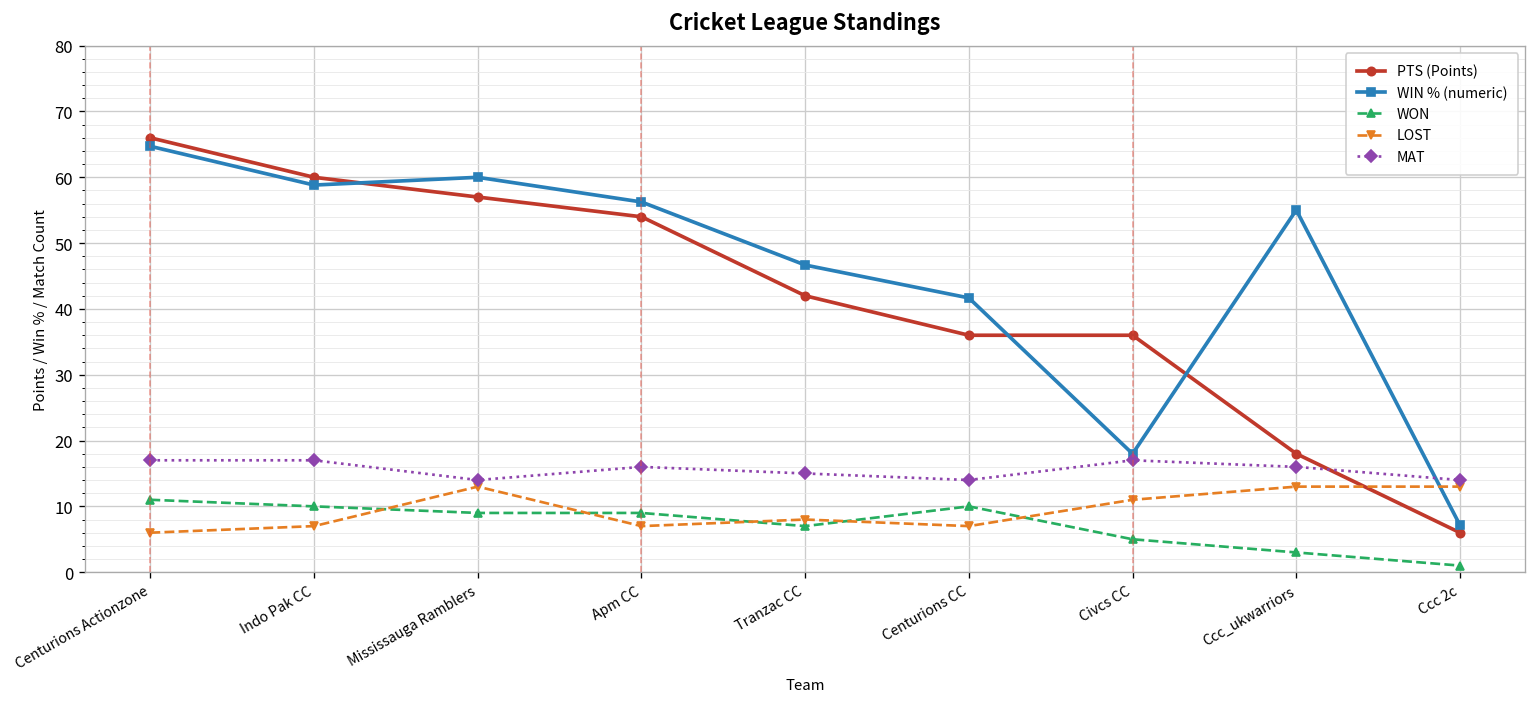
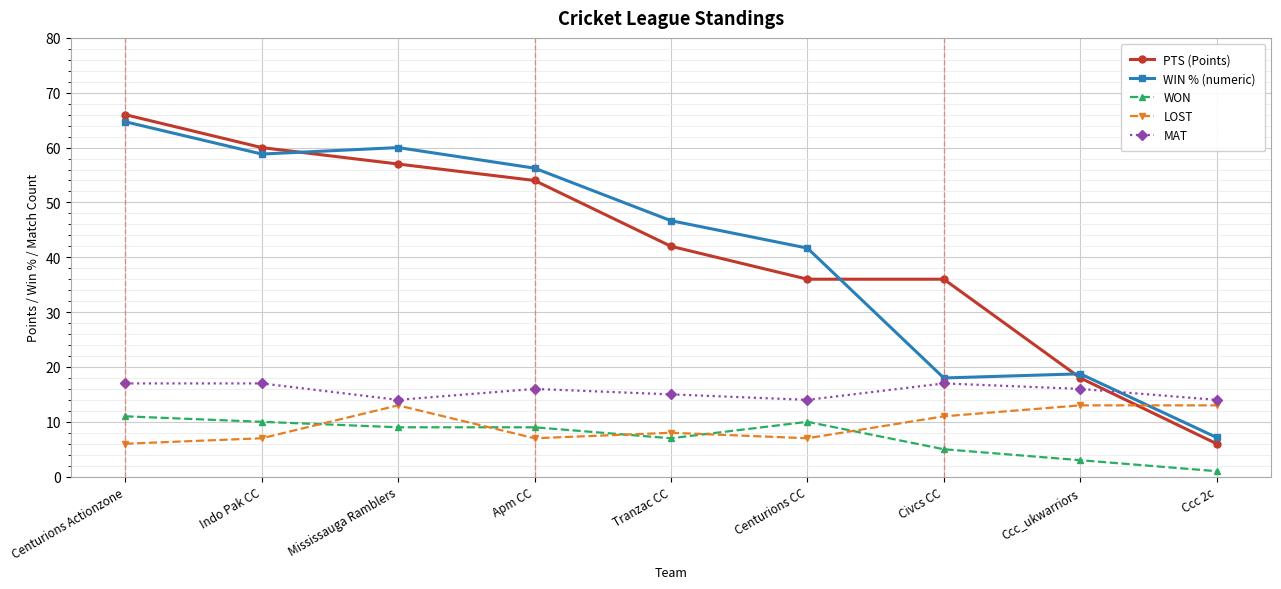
WIN % (numeric), Ccc_ukwarriors: 55 -> 19
